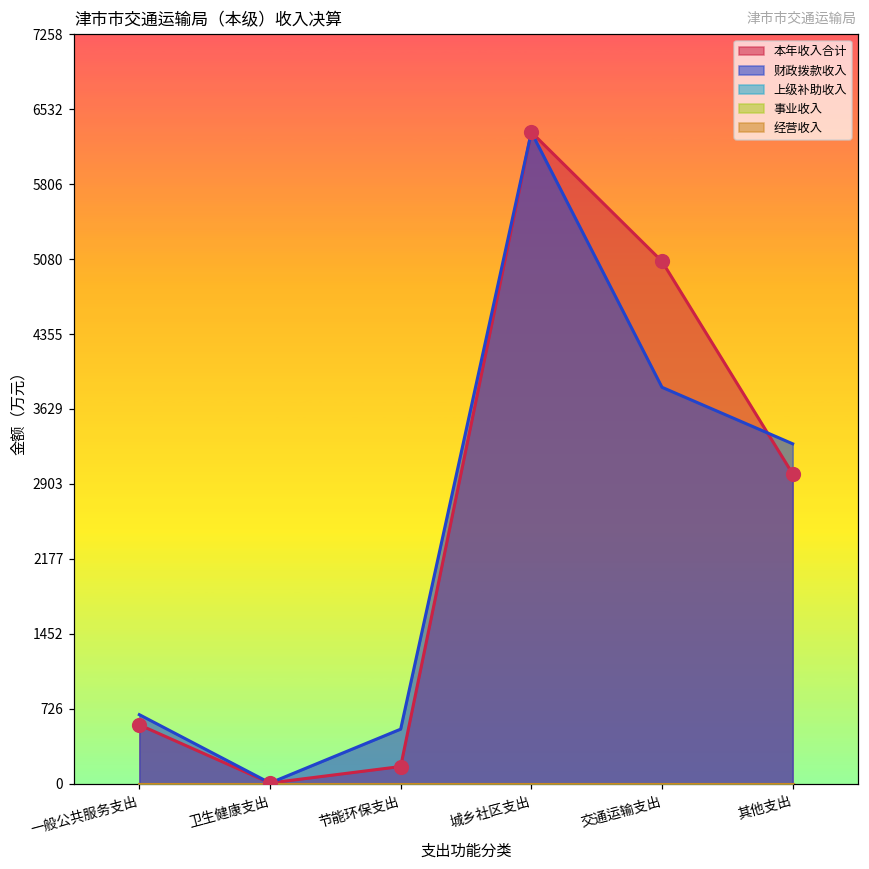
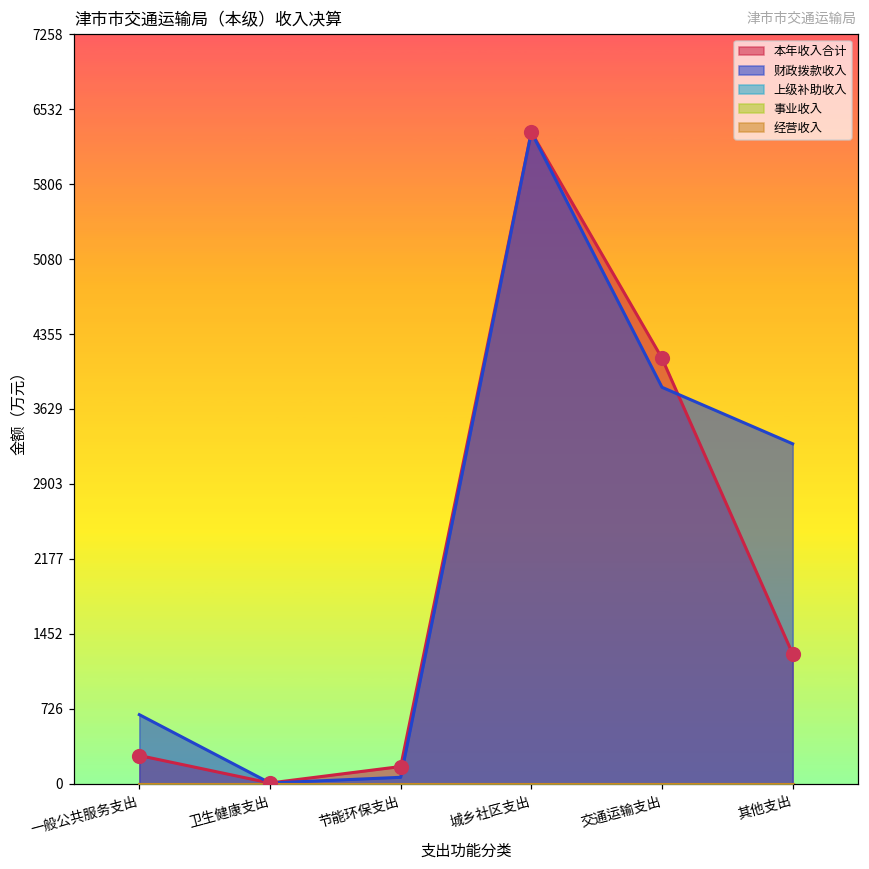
本年收入合计, 一般公共服务支出: 600 -> 300
财政拨款收入, 节能环保支出: 500 -> 100
本年收入合计, 交通运输支出: 5100 -> 4100
本年收入合计, 其他支出: 3000 -> 1300
